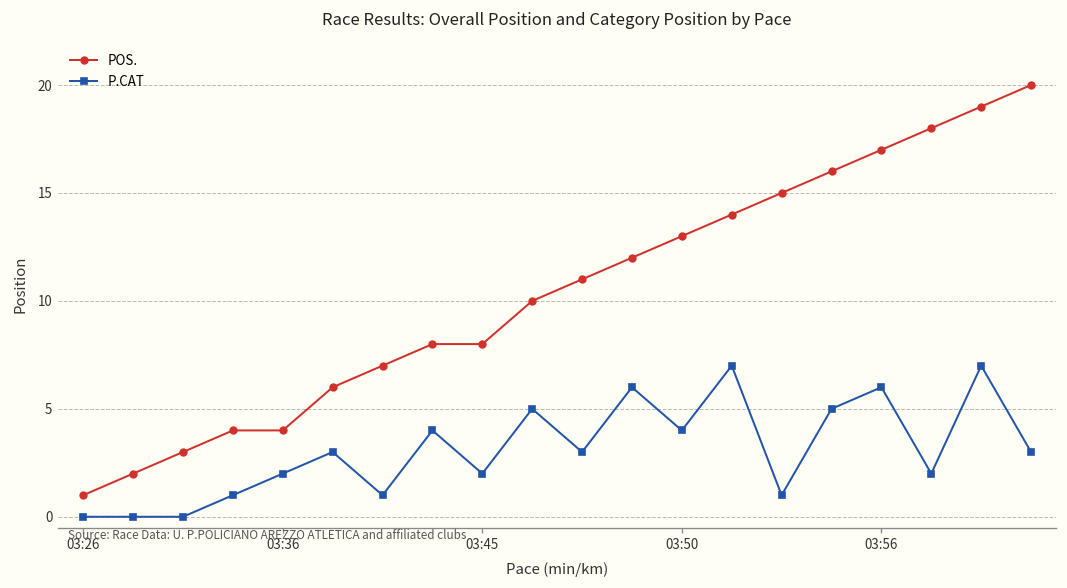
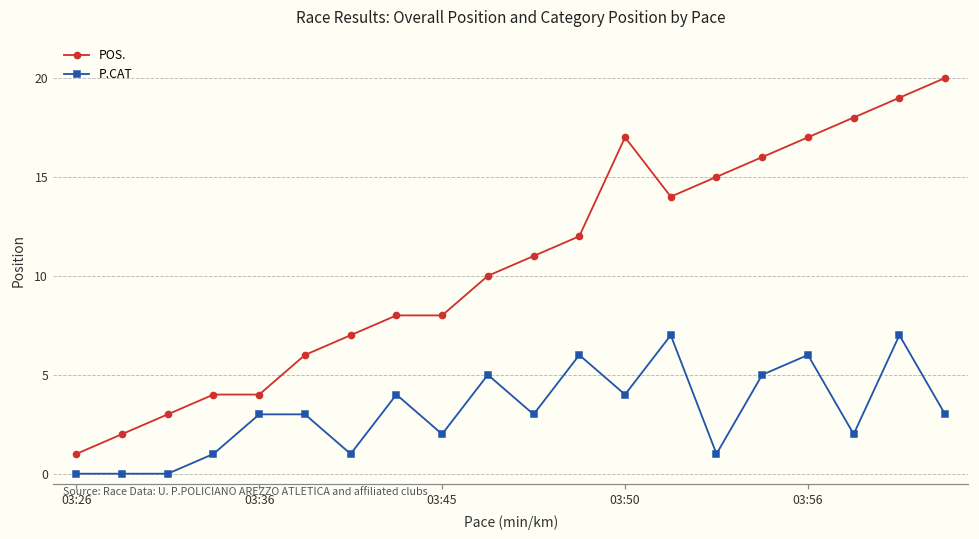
P.CAT, 03:36: 2 -> 3
POS., 03:50: 13 -> 17
